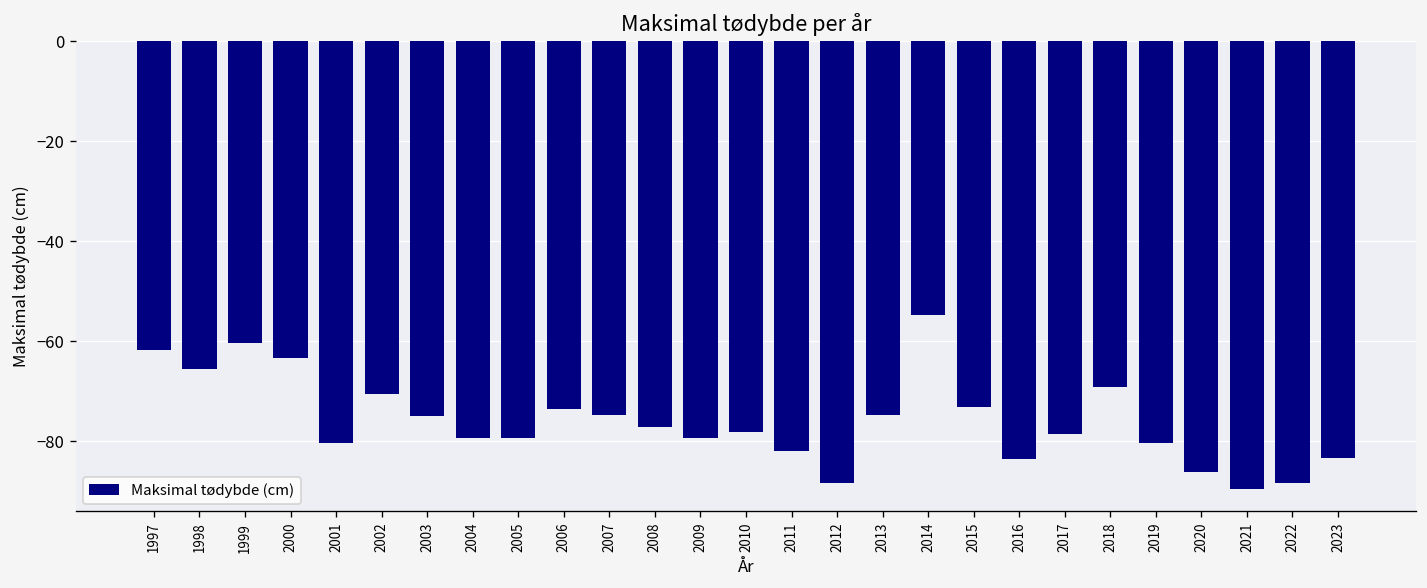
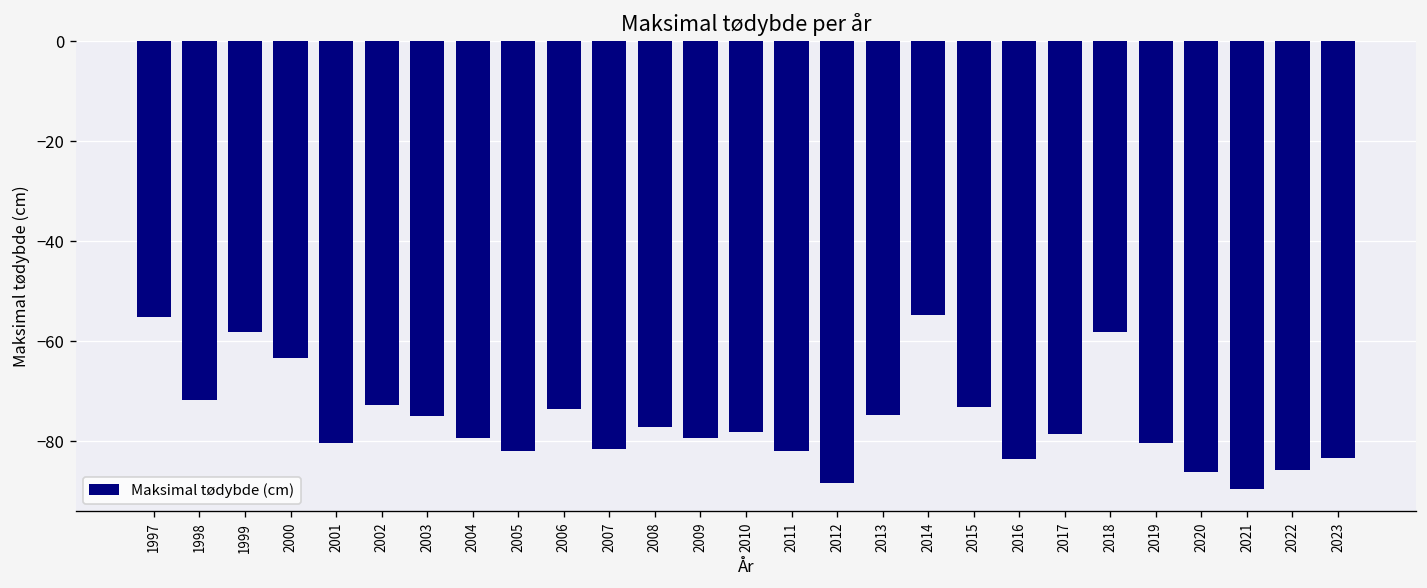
1997: -62 -> -55
1998: -66 -> -72
1999: -60 -> -58
2002: -71 -> -73
2005: -79 -> -82
2007: -75 -> -82
2018: -69 -> -58
2022: -88 -> -86
